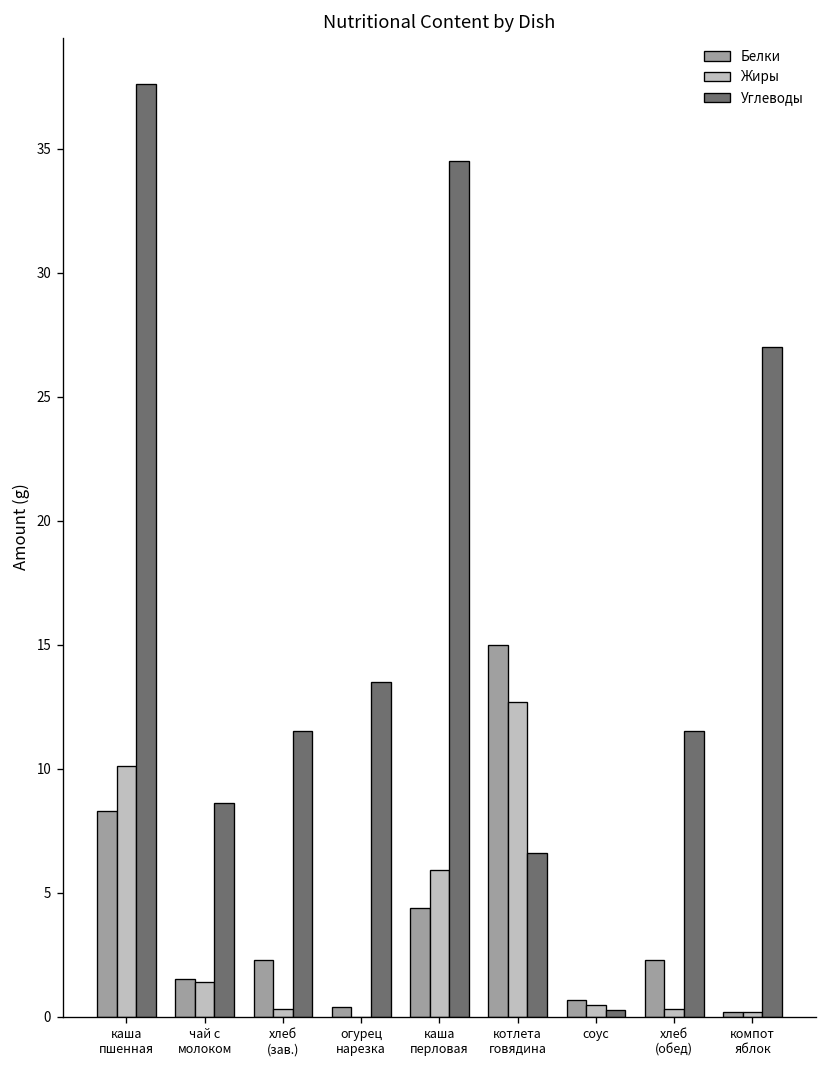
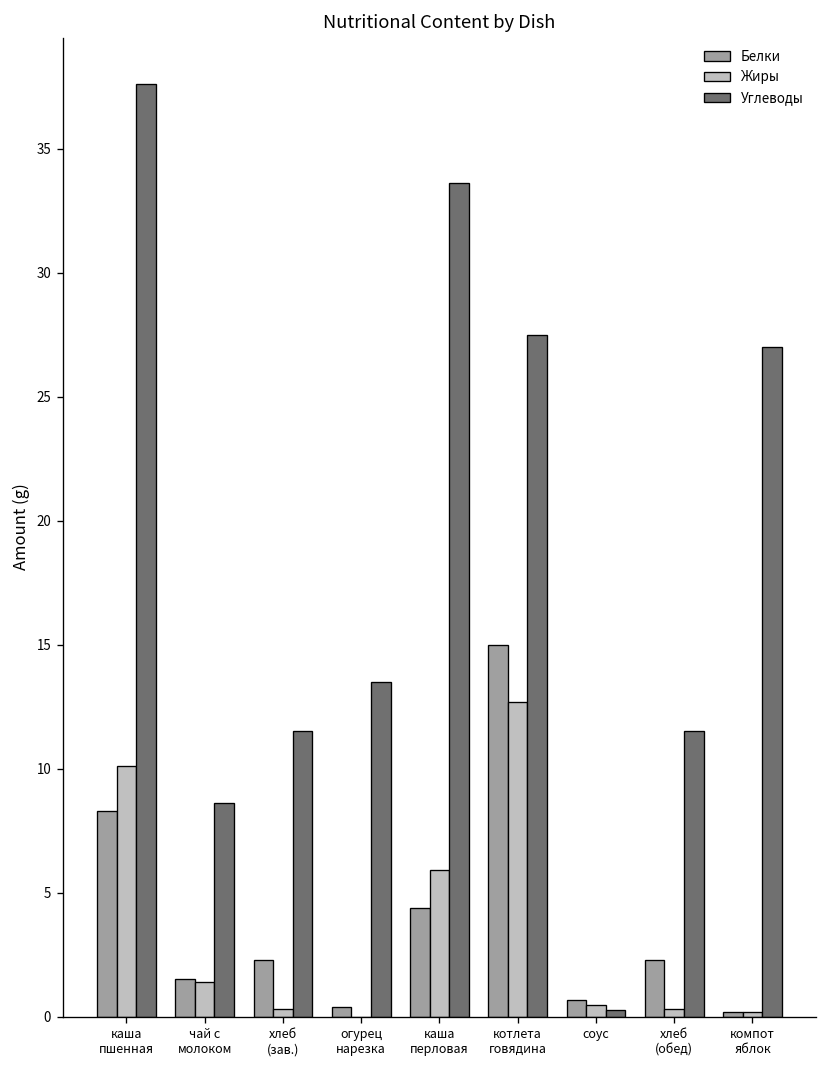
Углеводы, каша перловая: 34.5 -> 33.6
Углеводы, котлета говядина: 6.6 -> 27.5
